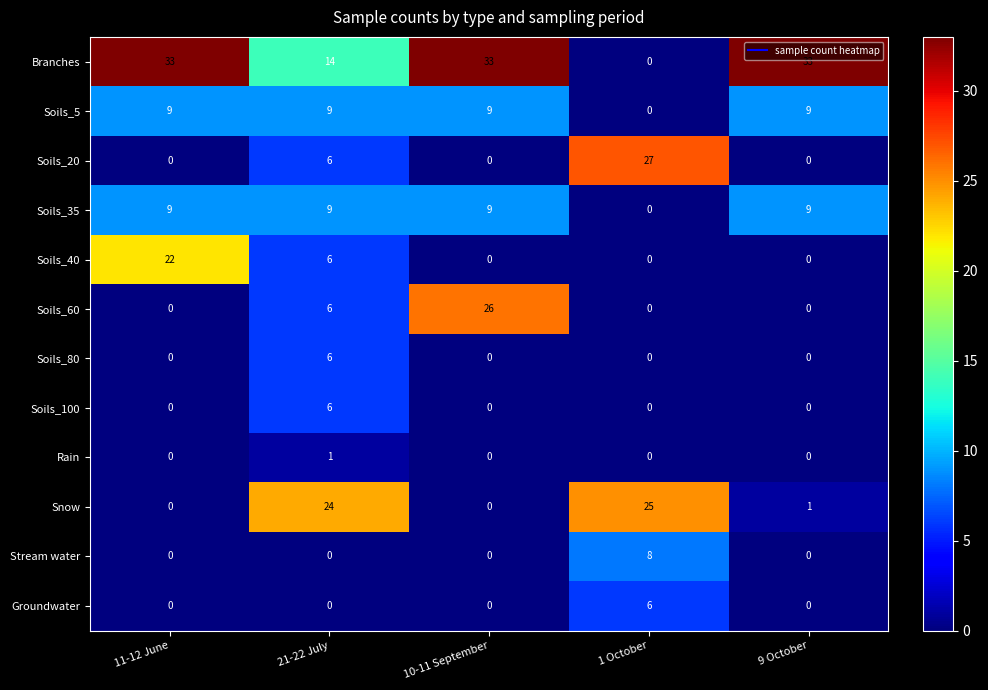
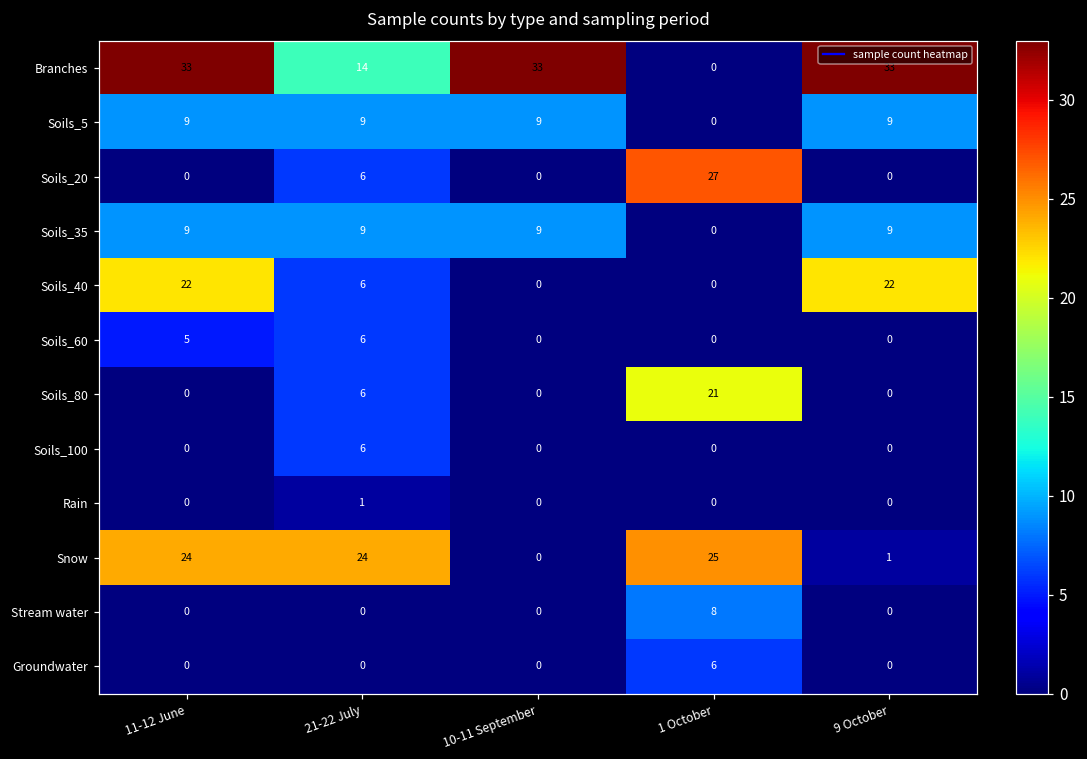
Soils_40, 9 October: 0 -> 22
Soils_60, 11-12 June: 0 -> 5
Soils_60, 10-11 September: 26 -> 0
Soils_80, 1 October: 0 -> 21
Snow, 11-12 June: 0 -> 24
